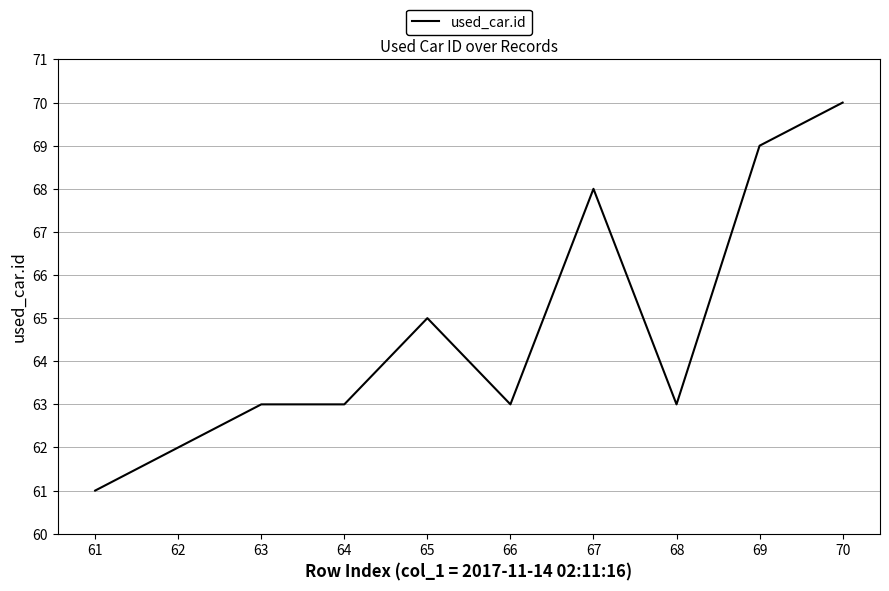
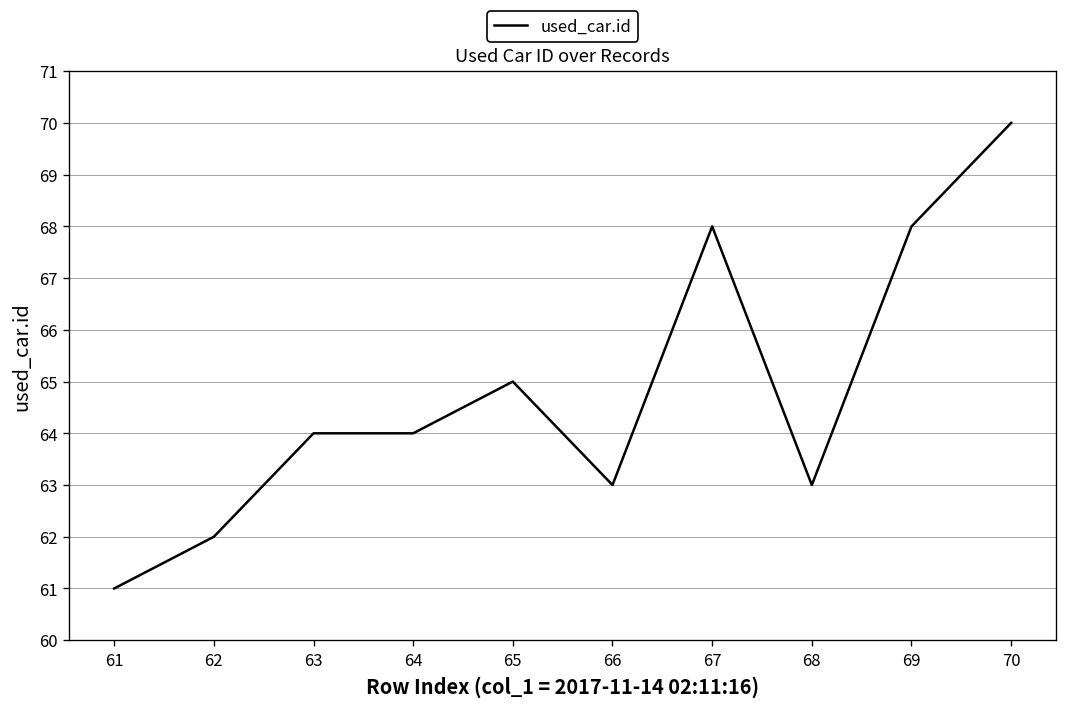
63: 63 -> 64
64: 63 -> 64
69: 69 -> 68
